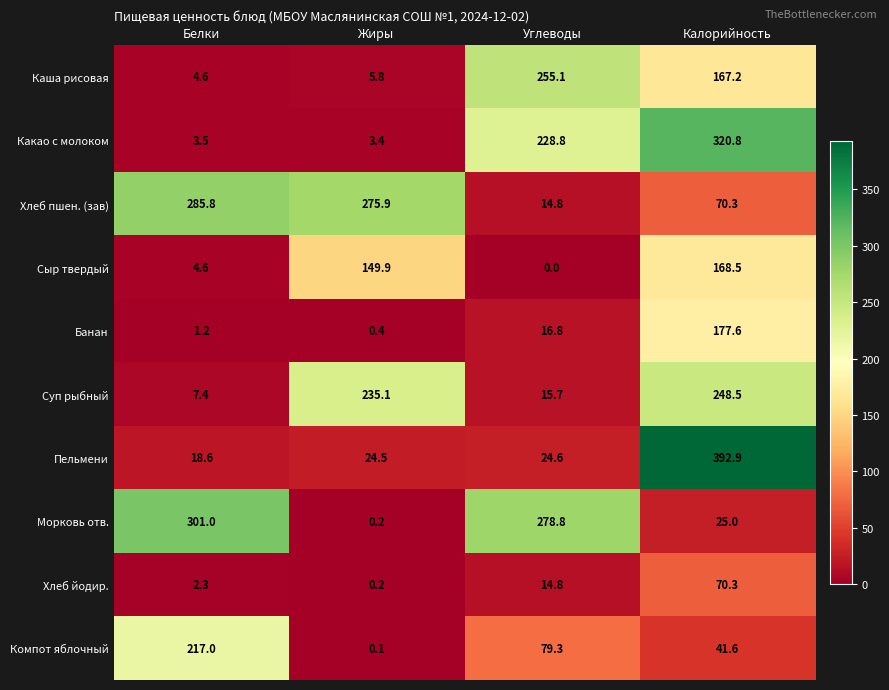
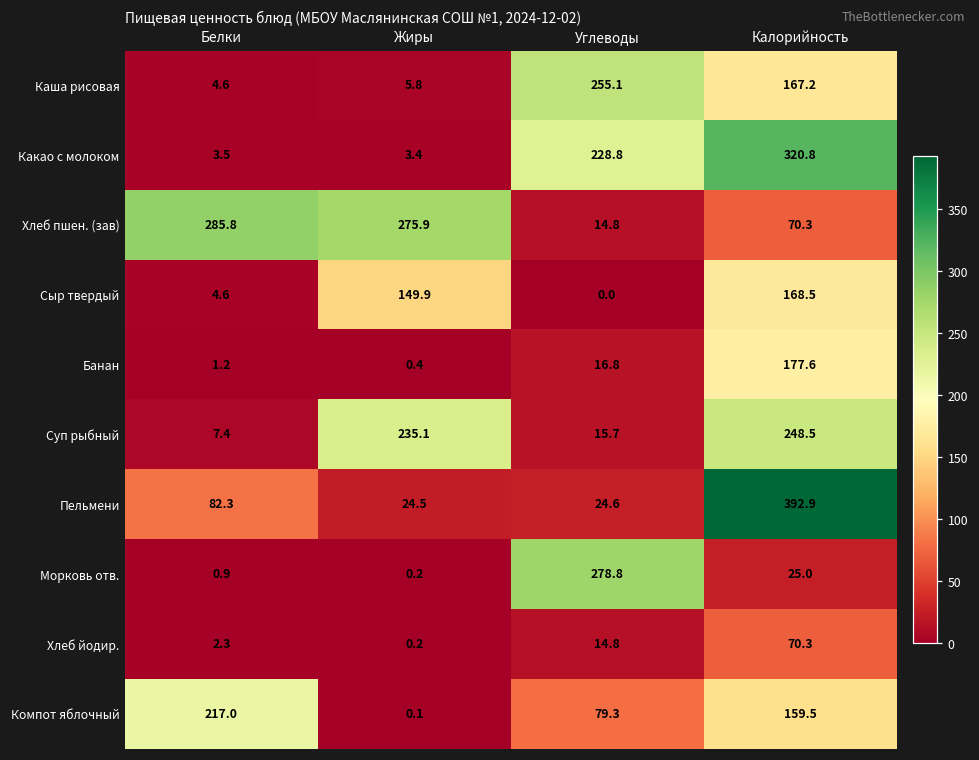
Пельмени, Белки: 18.6 -> 82.3
Морковь отв., Белки: 301.0 -> 0.9
Компот яблочный, Калорийность: 41.6 -> 159.5
